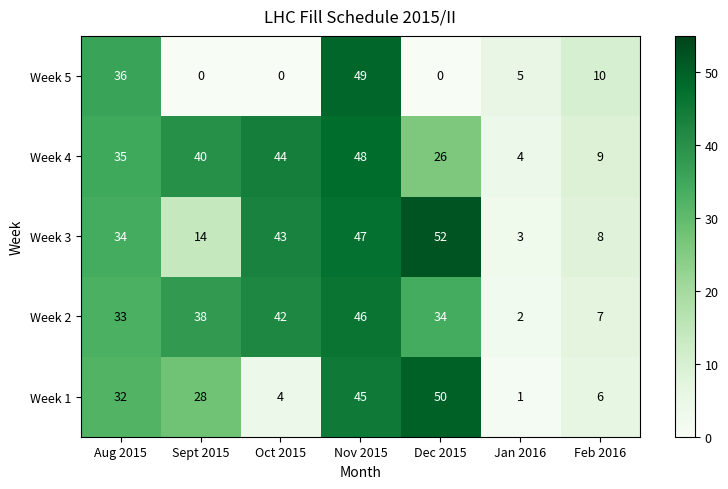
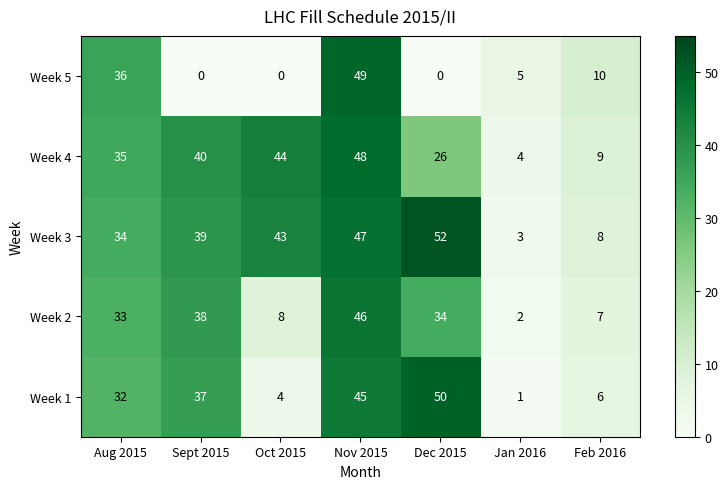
Week 3, Sept 2015: 14 -> 39
Week 2, Oct 2015: 42 -> 8
Week 1, Sept 2015: 28 -> 37
